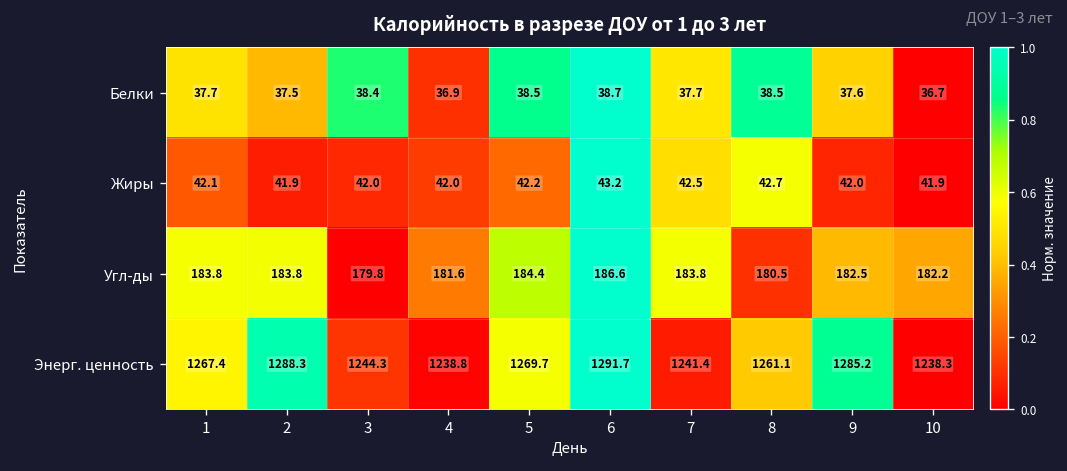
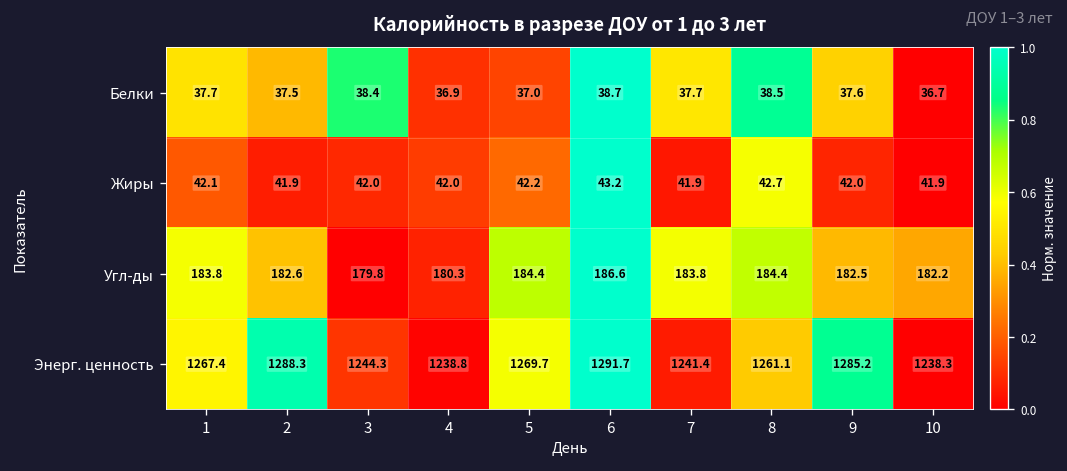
Белки, 5: 38.5 -> 37.0
Жиры, 7: 42.5 -> 41.9
Угл-ды, 2: 183.8 -> 182.6
Угл-ды, 4: 181.6 -> 180.3
Угл-ды, 8: 180.5 -> 184.4
